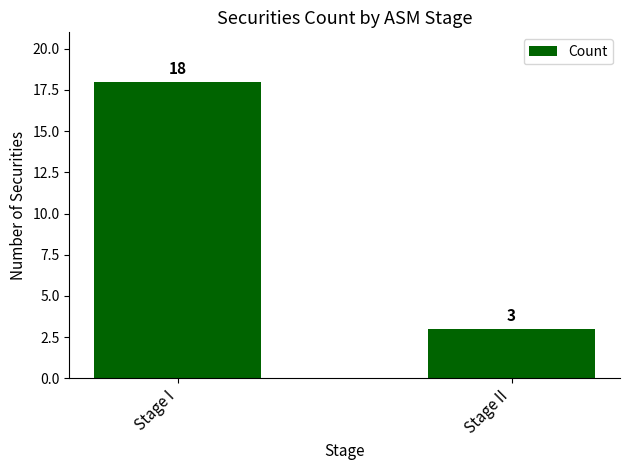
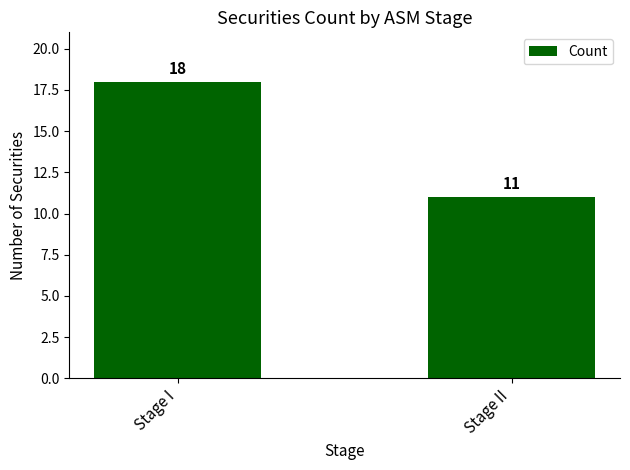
Stage II: 3 -> 11
